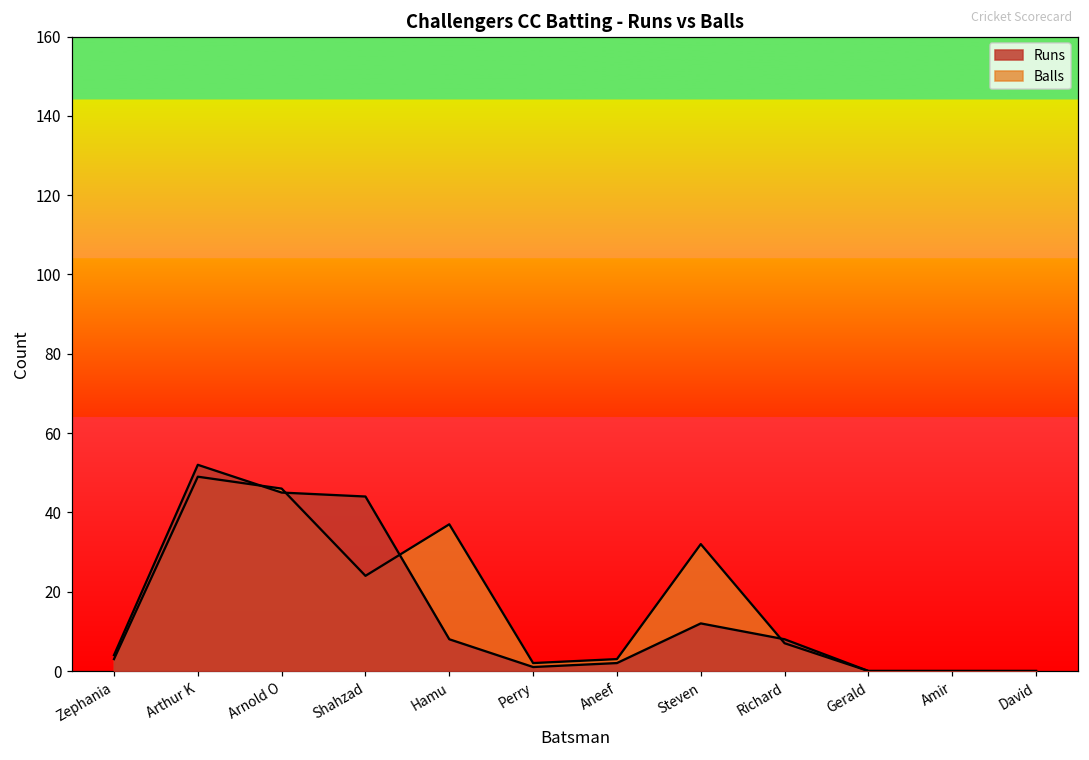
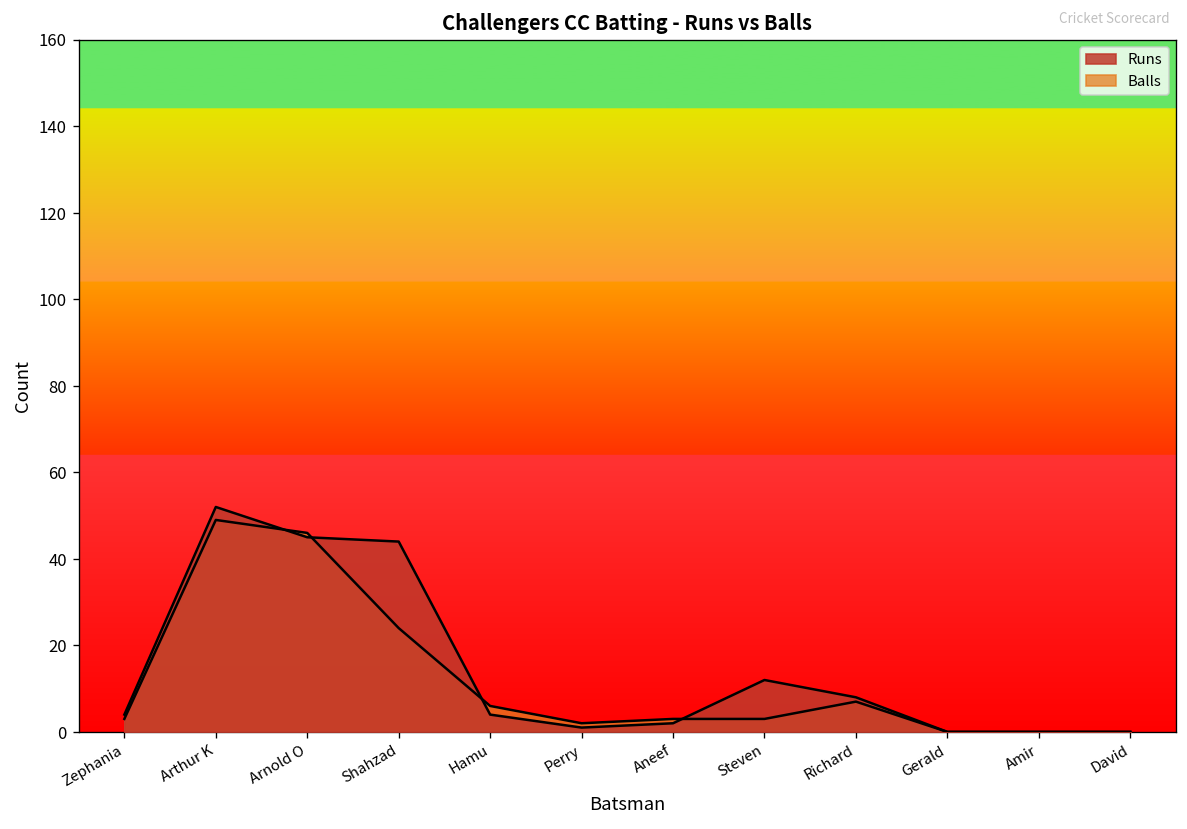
Runs, Hamu: 8 -> 4
Balls, Hamu: 37 -> 6
Balls, Steven: 32 -> 3
